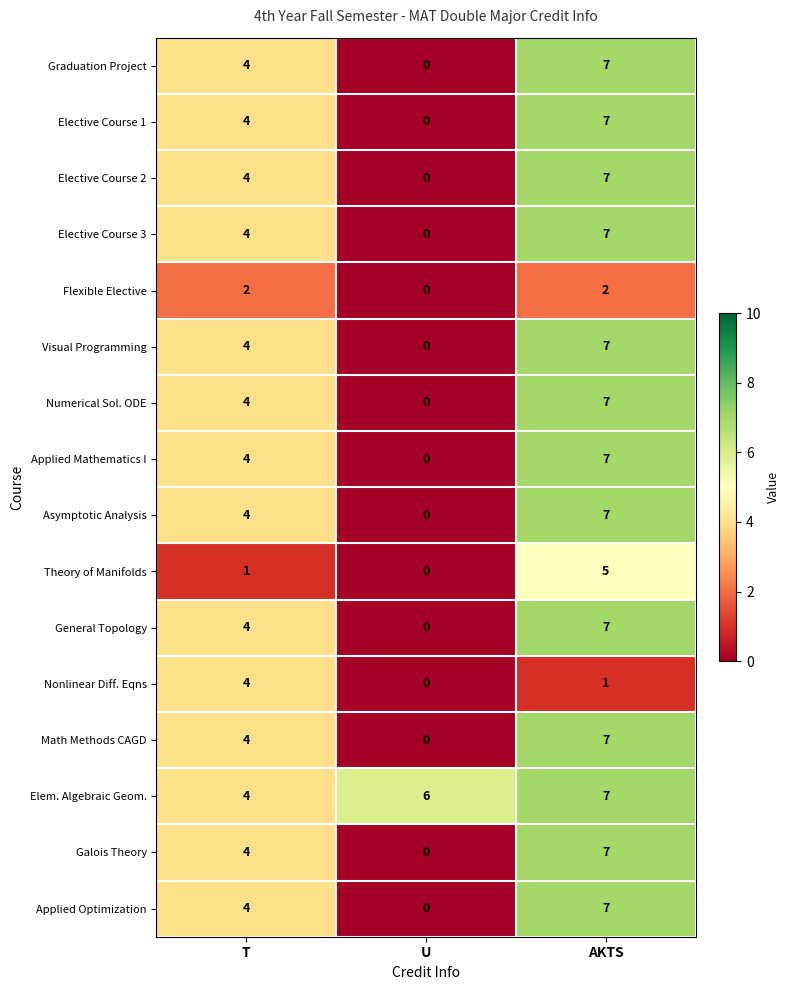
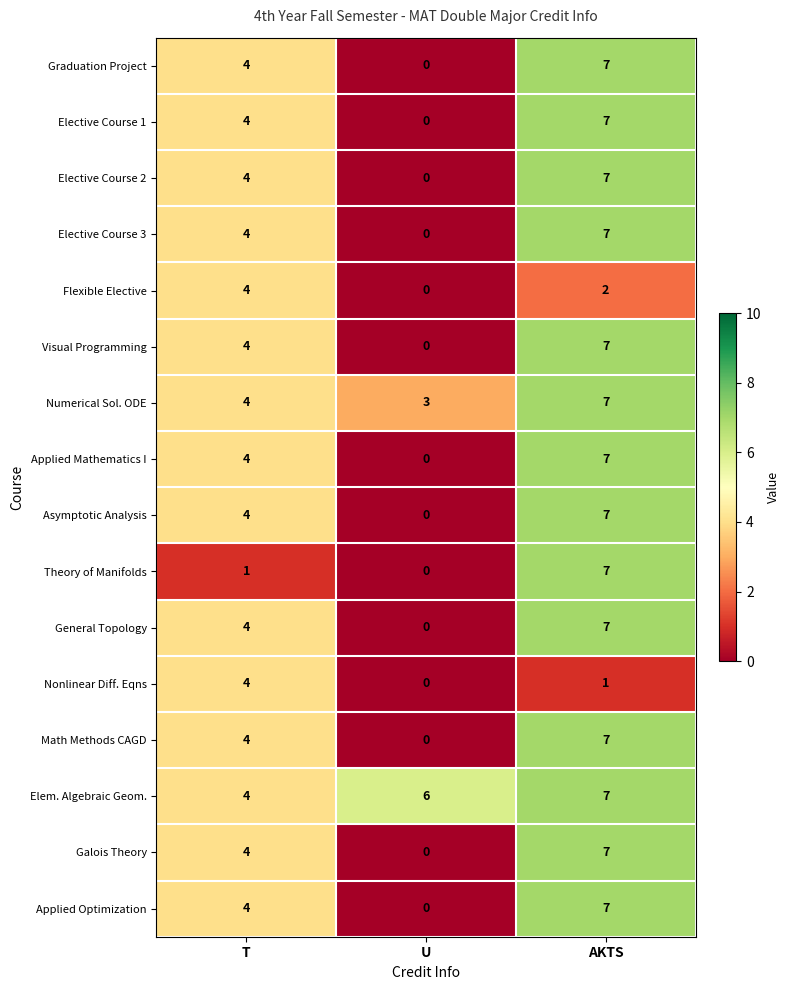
Flexible Elective, T: 2 -> 4
Numerical Sol. ODE, U: 0 -> 3
Theory of Manifolds, AKTS: 5 -> 7
